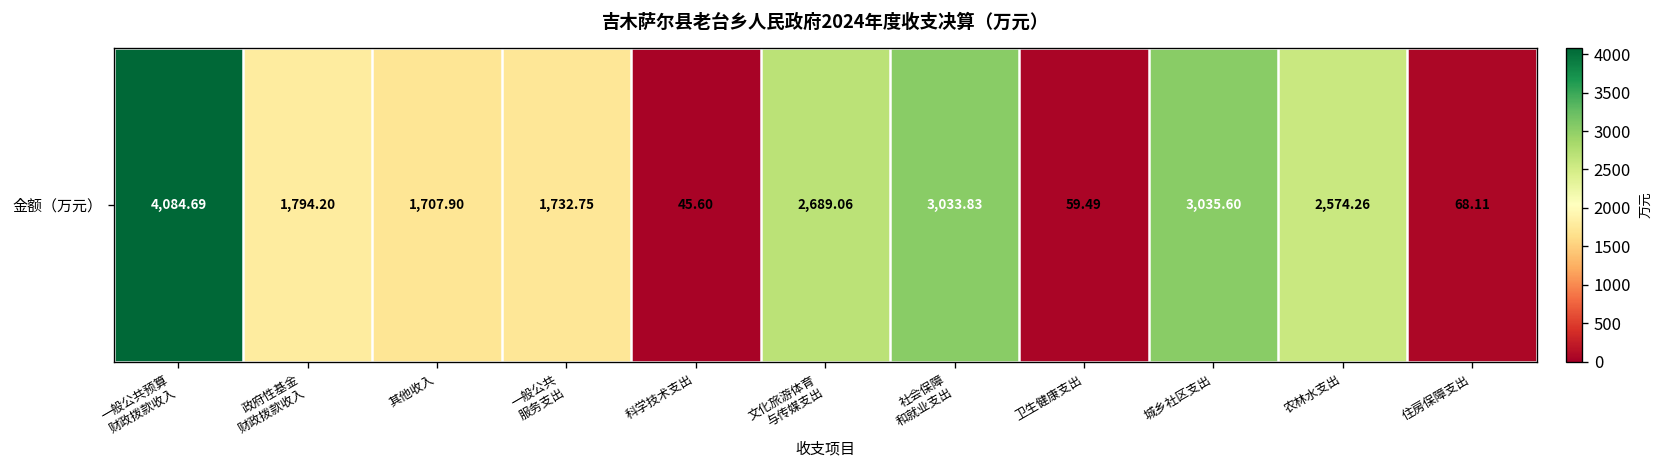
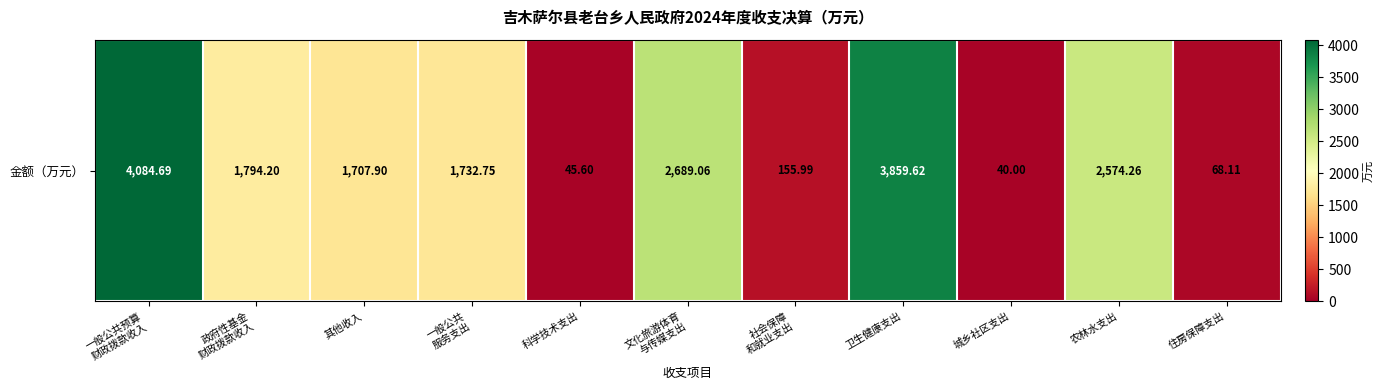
金额（万元）, 社会保障 和就业支出: 3,033.83 -> 155.99
金额（万元）, 卫生健康支出: 59.49 -> 3,859.62
金额（万元）, 城乡社区支出: 3,035.60 -> 40.00
